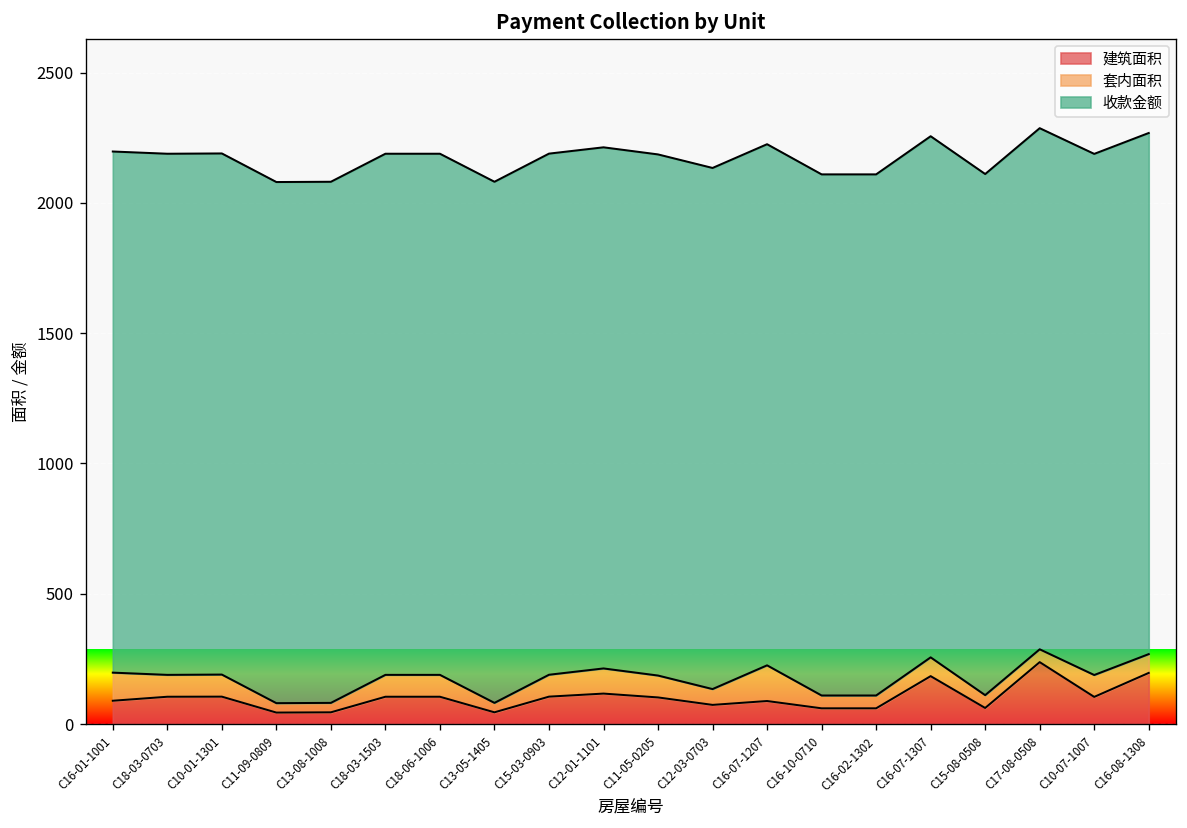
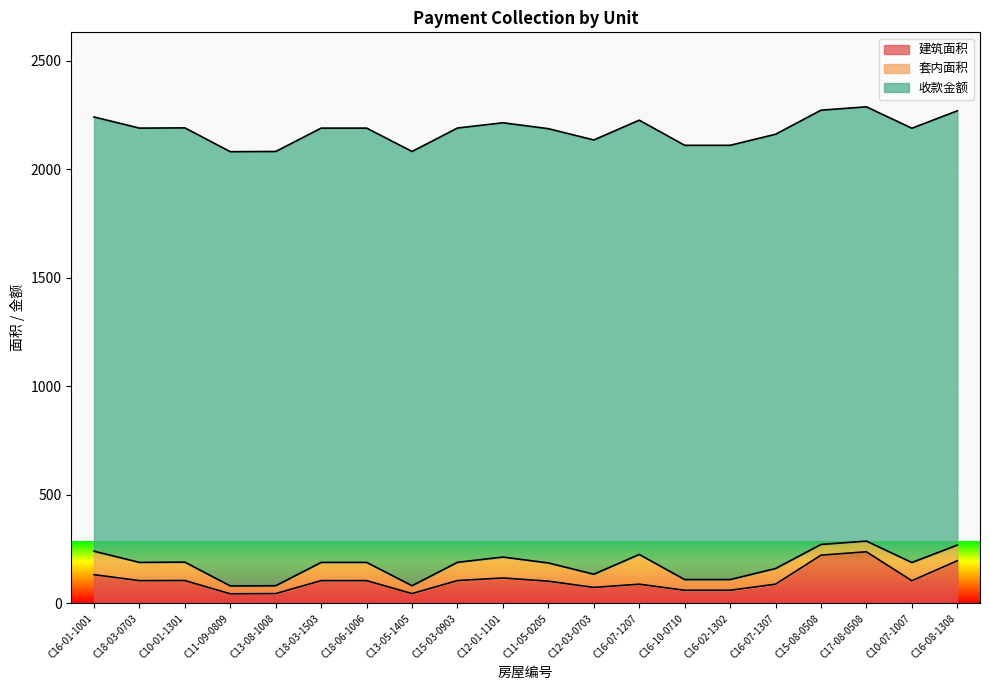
建筑面积, C16-01-1001: 90 -> 130
建筑面积, C16-07-1307: 180 -> 90
建筑面积, C15-08-0508: 60 -> 220
